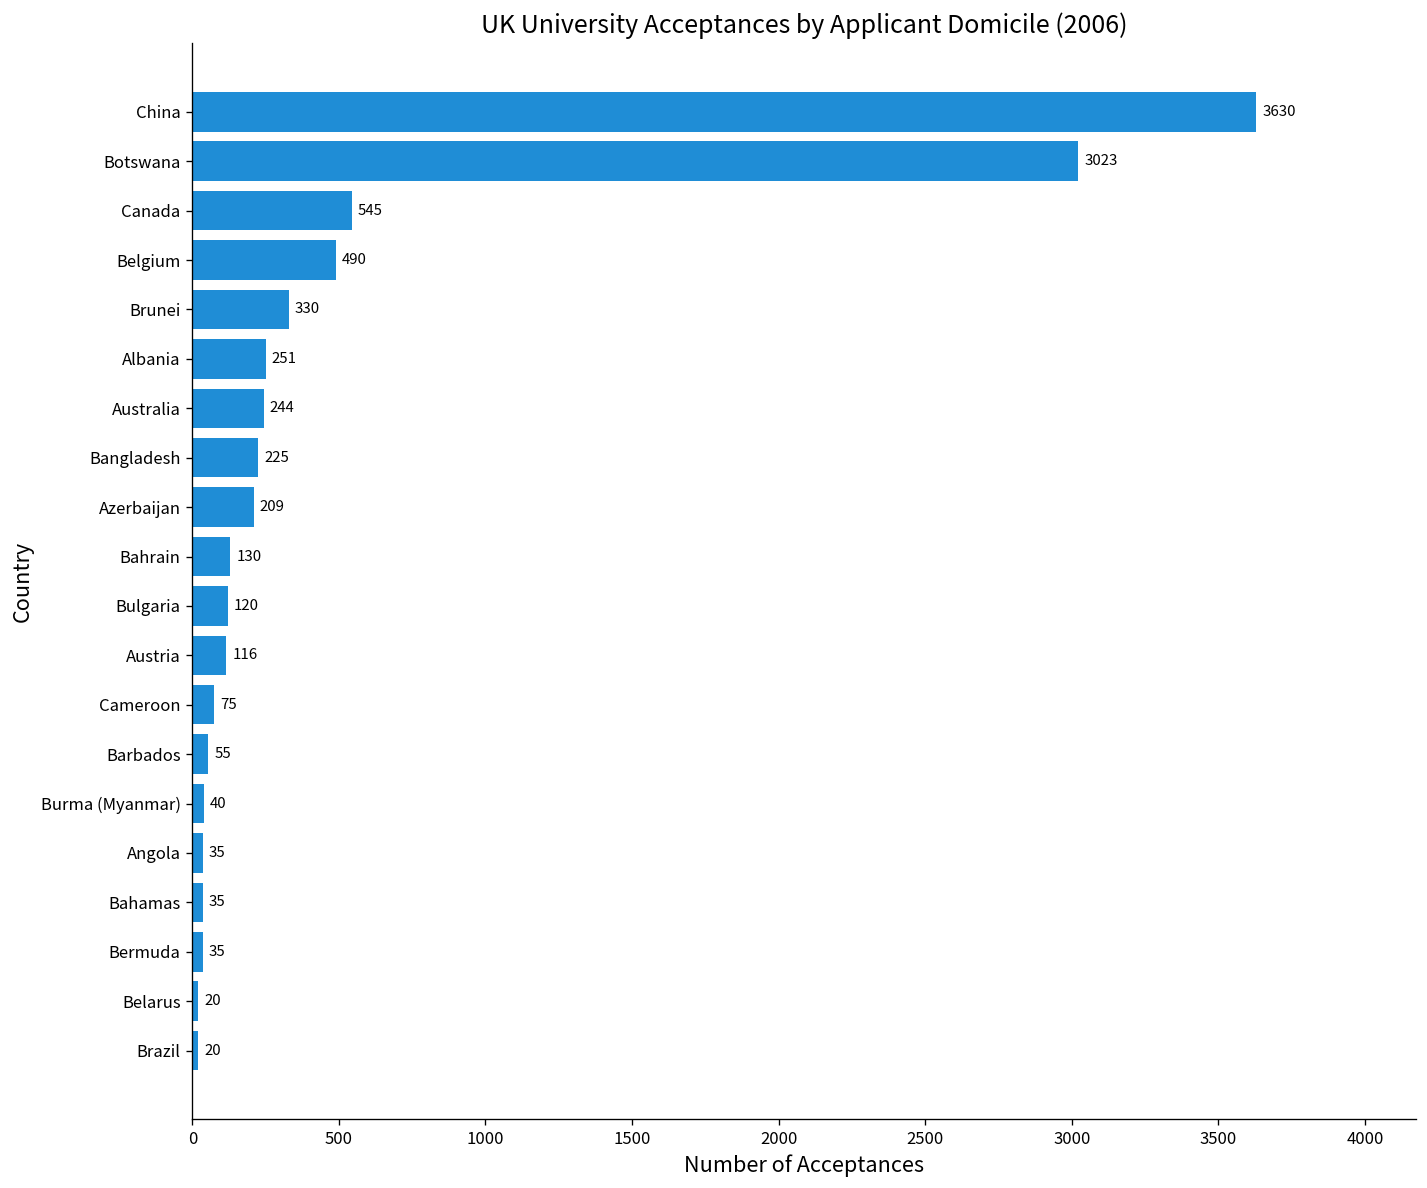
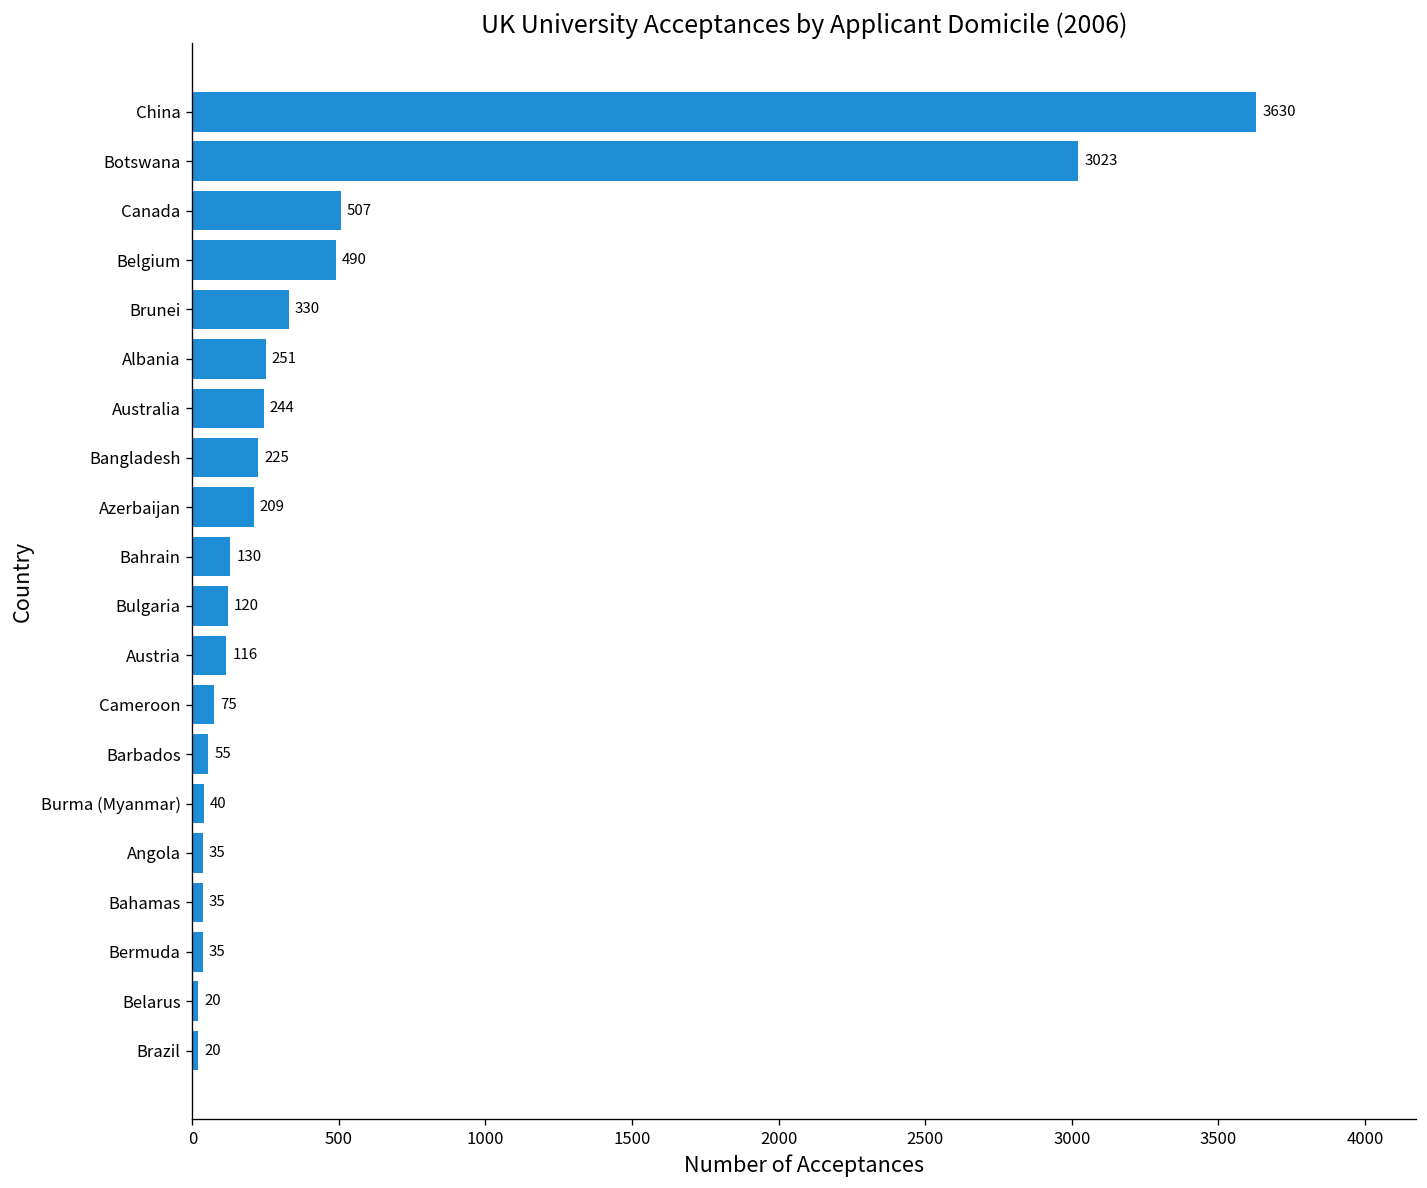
Canada: 545 -> 507
